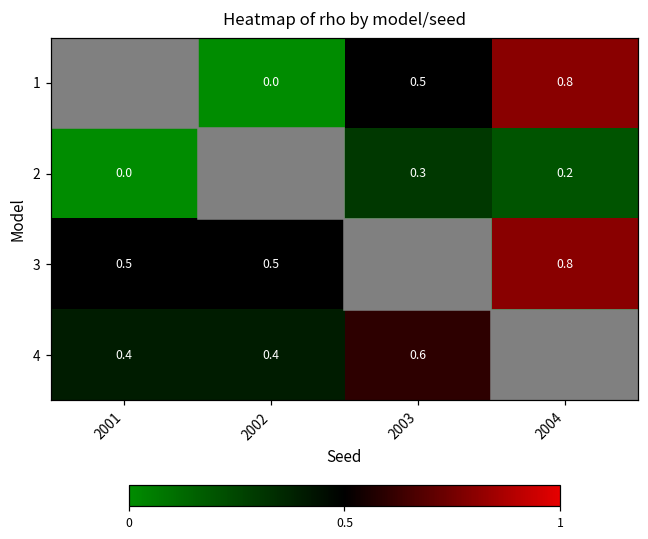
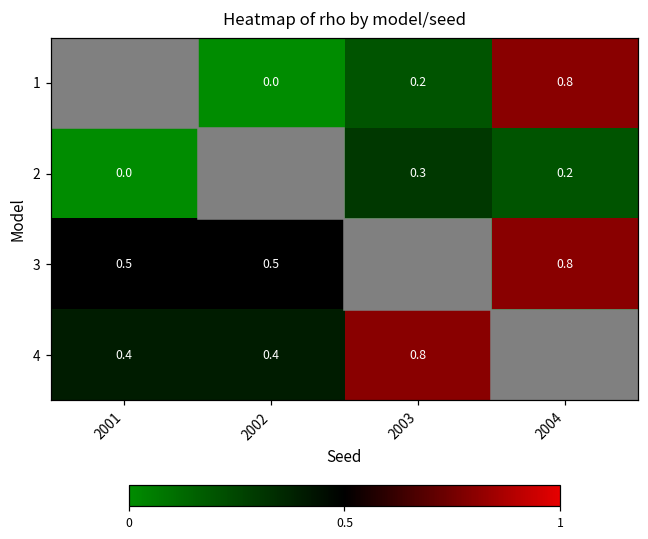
1, 2003: 0.5 -> 0.2
4, 2003: 0.6 -> 0.8
